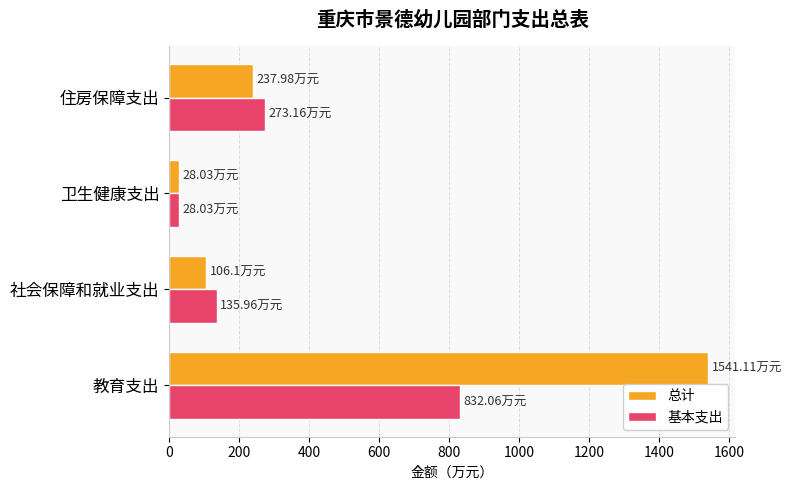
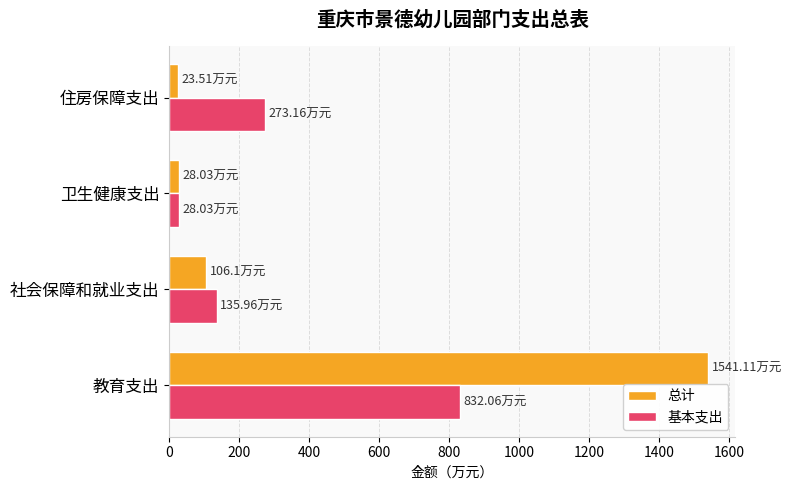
总计, 住房保障支出: 237.98 -> 23.51
